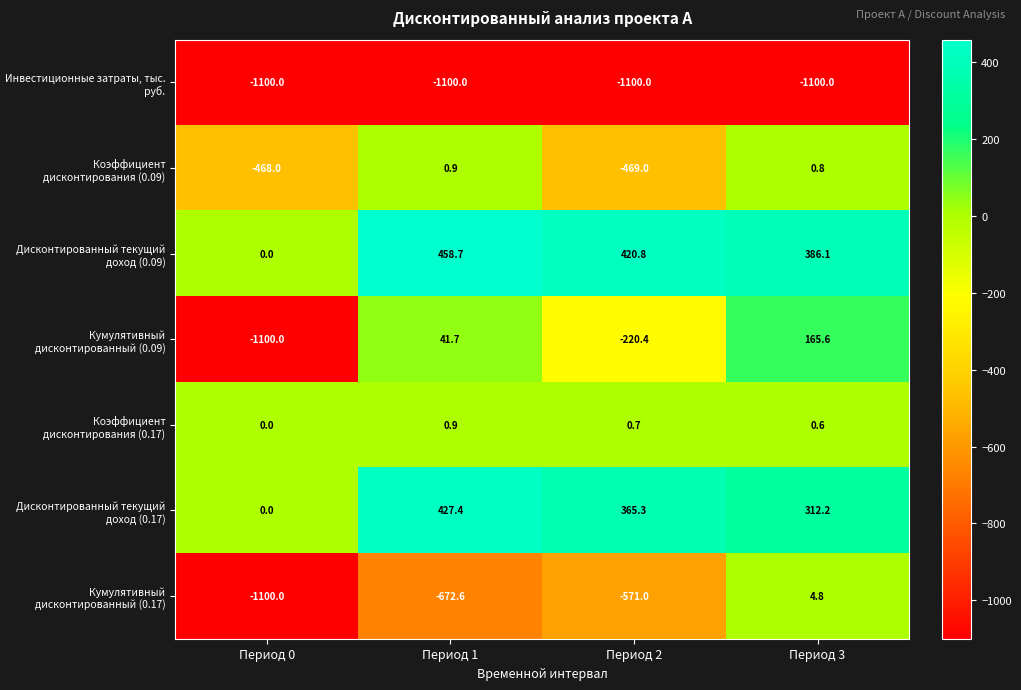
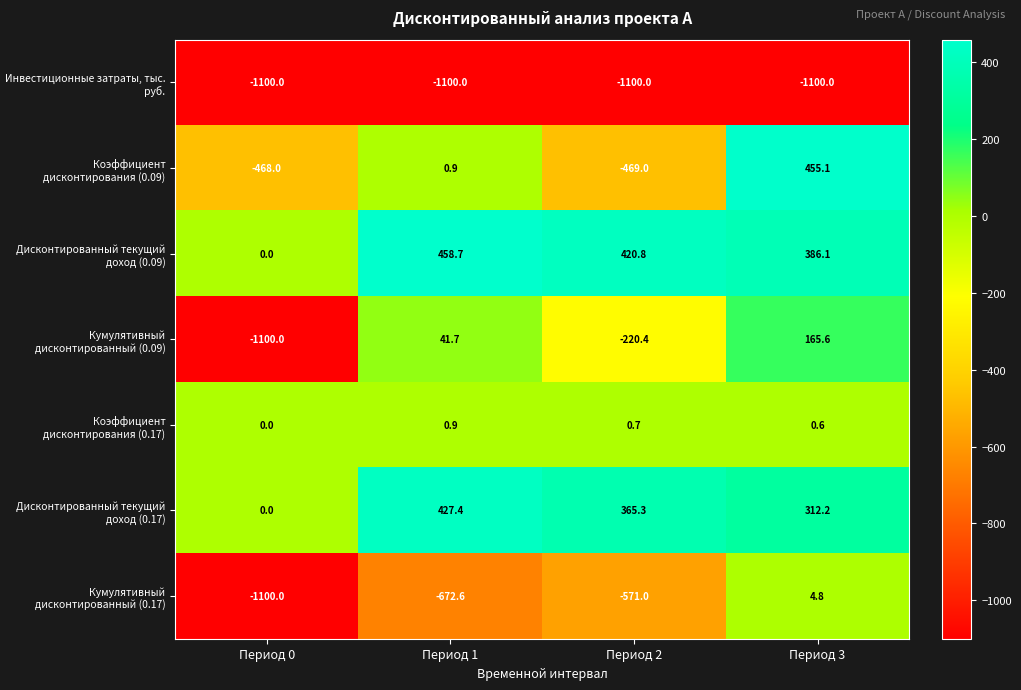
Коэффициент дисконтирования (0.09), Период 3: 0.8 -> 455.1
